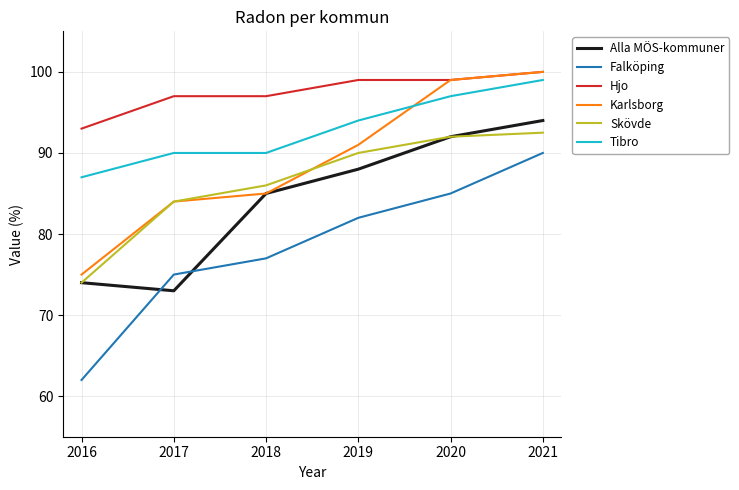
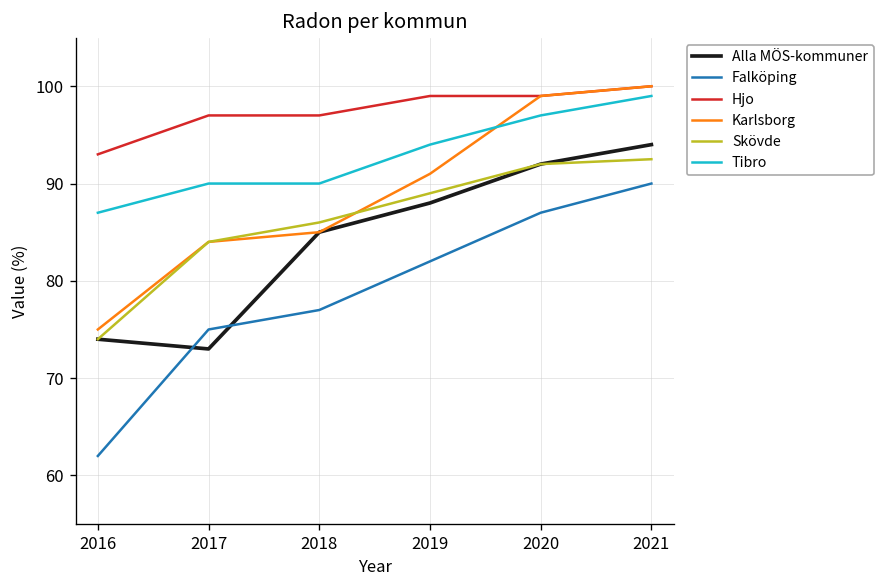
Skövde, 2019: 90 -> 89
Falköping, 2020: 85 -> 87
